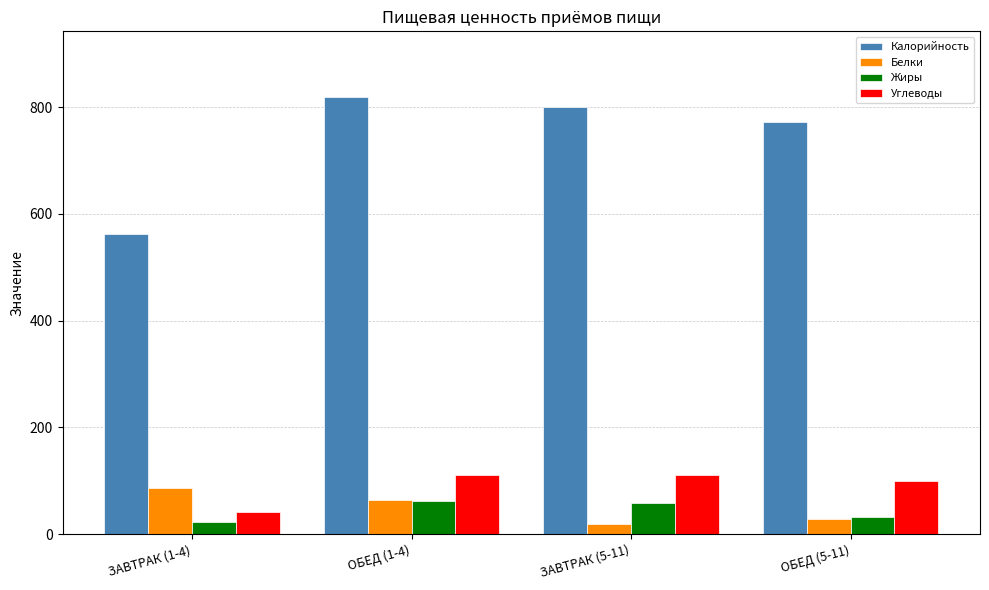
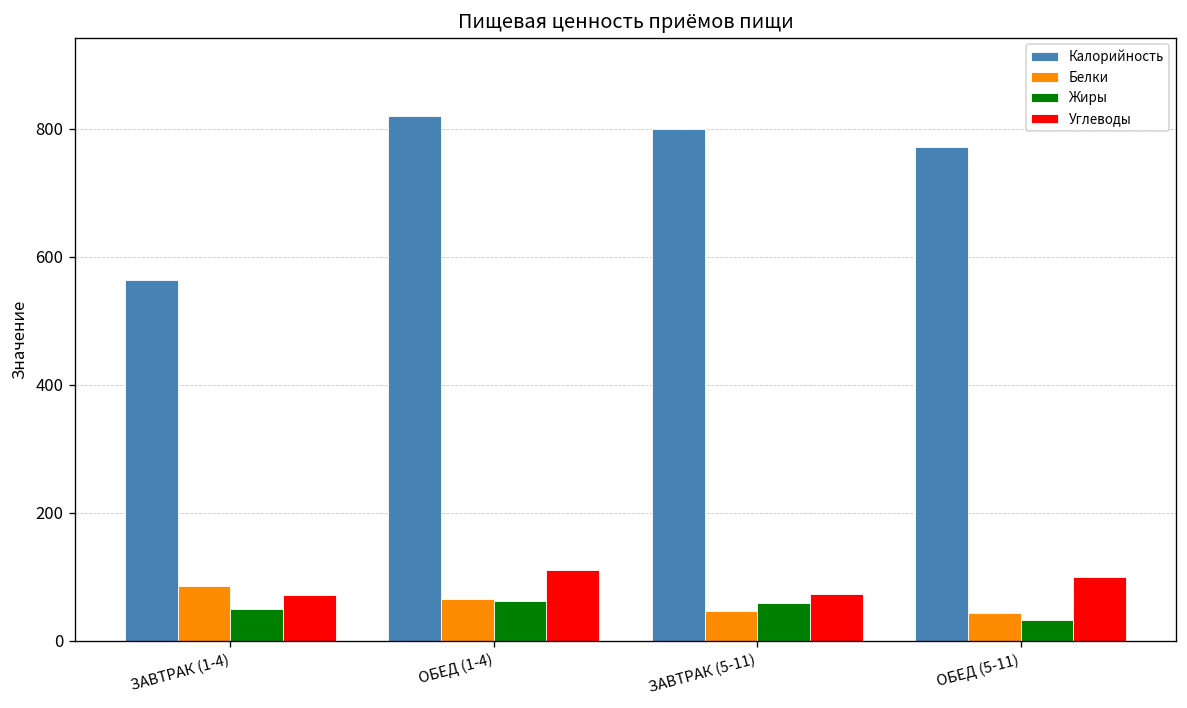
Жиры, ЗАВТРАК (1-4): 20 -> 50
Углеводы, ЗАВТРАК (1-4): 40 -> 70
Белки, ЗАВТРАК (5-11): 20 -> 50
Углеводы, ЗАВТРАК (5-11): 110 -> 70
Белки, ОБЕД (5-11): 30 -> 40
